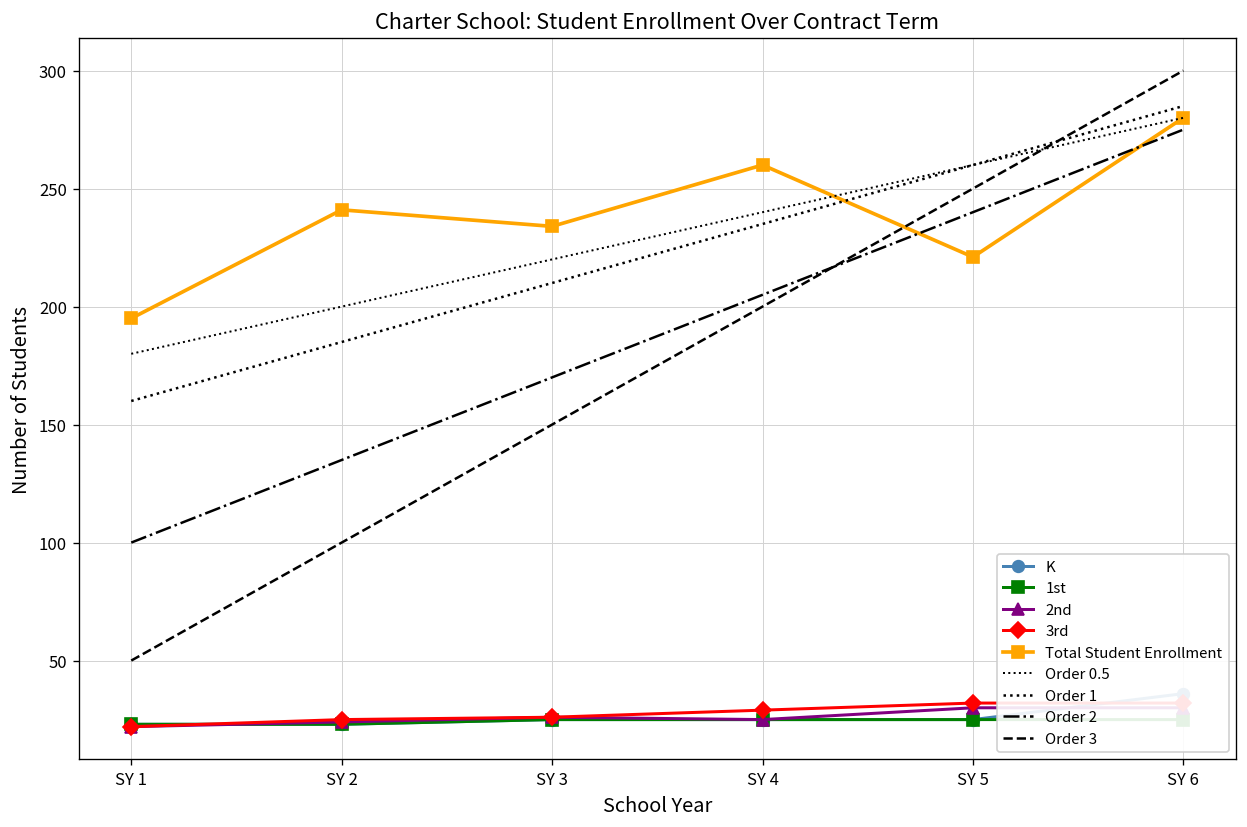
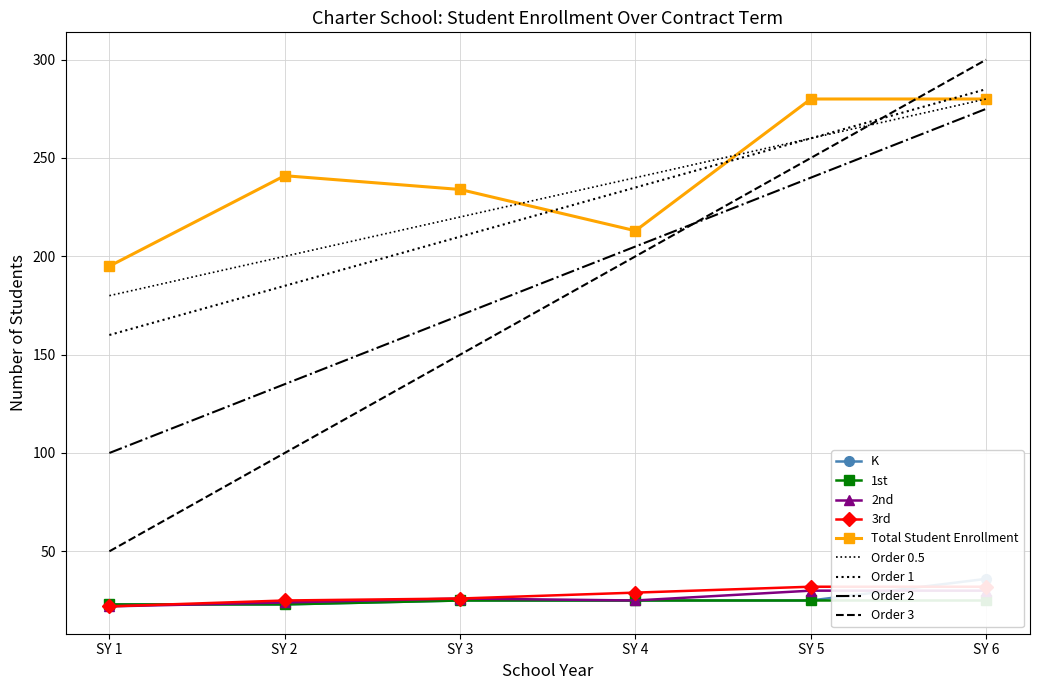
Total Student Enrollment, SY 4: 260 -> 213
Total Student Enrollment, SY 5: 221 -> 280
